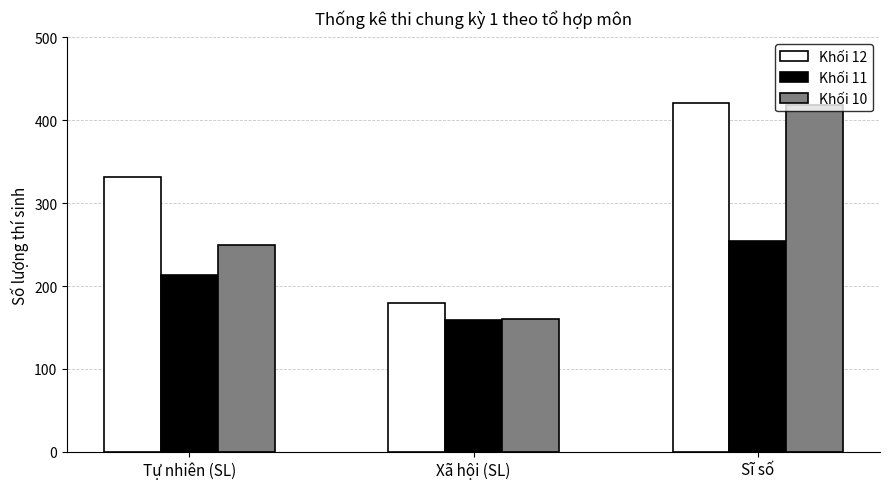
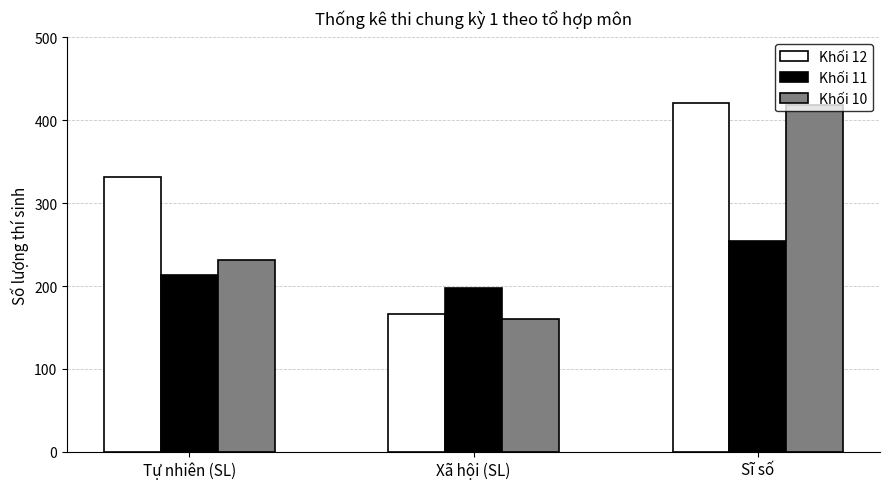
Khối 10, Tự nhiên (SL): 250 -> 230
Khối 12, Xã hội (SL): 180 -> 170
Khối 11, Xã hội (SL): 160 -> 200
